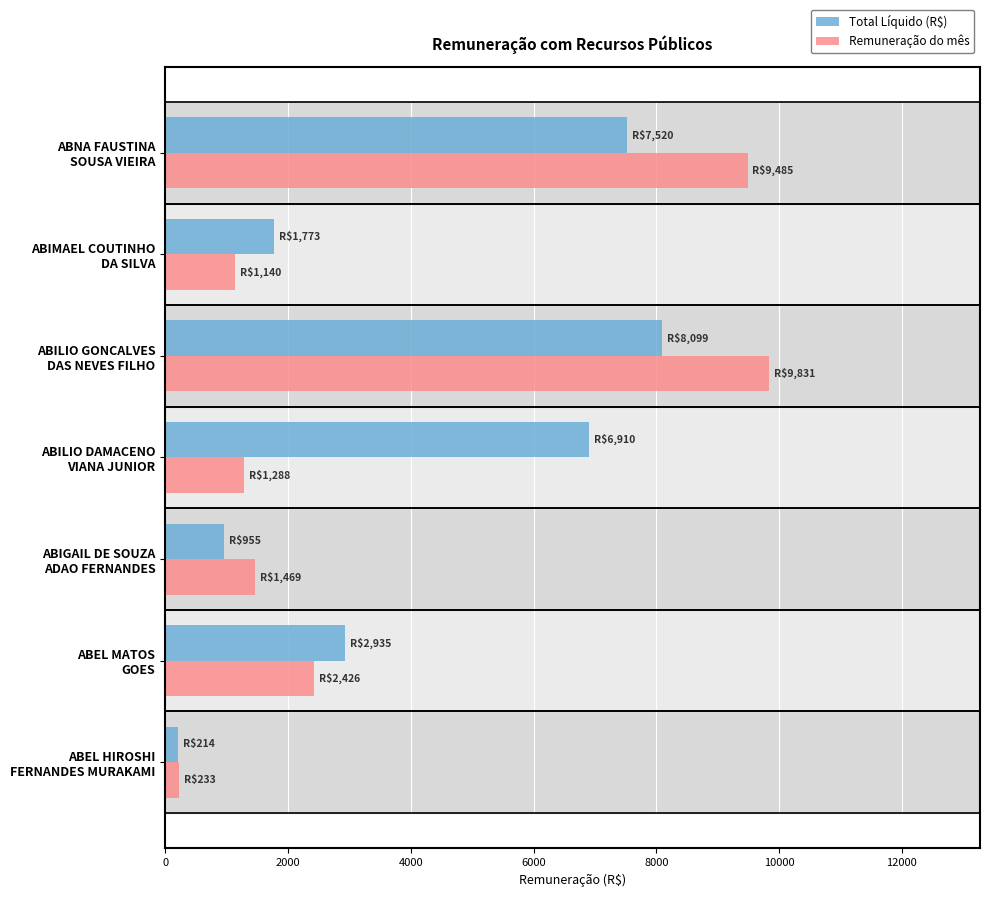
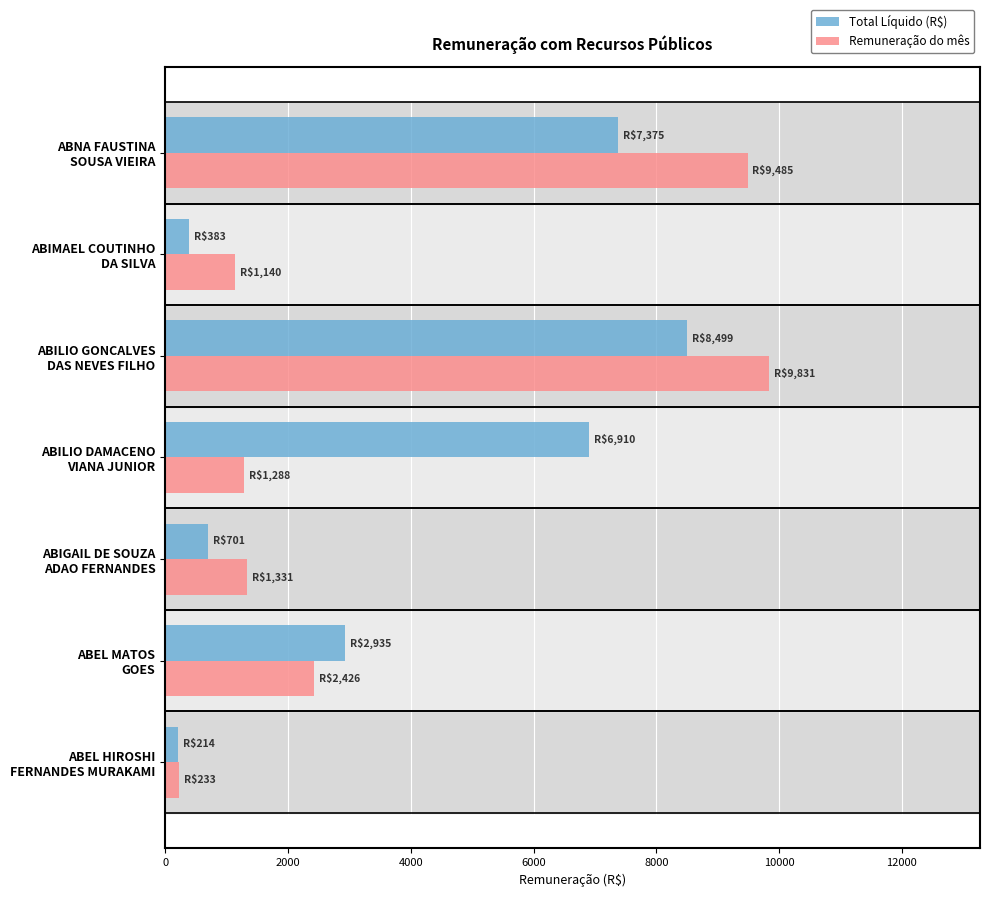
Total Líquido (R$), ABNA FAUSTINA SOUSA VIEIRA: $7,520 -> $7,375
Total Líquido (R$), ABIMAEL COUTINHO DA SILVA: $1,773 -> $383
Total Líquido (R$), ABILIO GONCALVES DAS NEVES FILHO: $8,099 -> $8,499
Total Líquido (R$), ABIGAIL DE SOUZA ADAO FERNANDES: $955 -> $701
Remuneração do mês, ABIGAIL DE SOUZA ADAO FERNANDES: $1,469 -> $1,331
